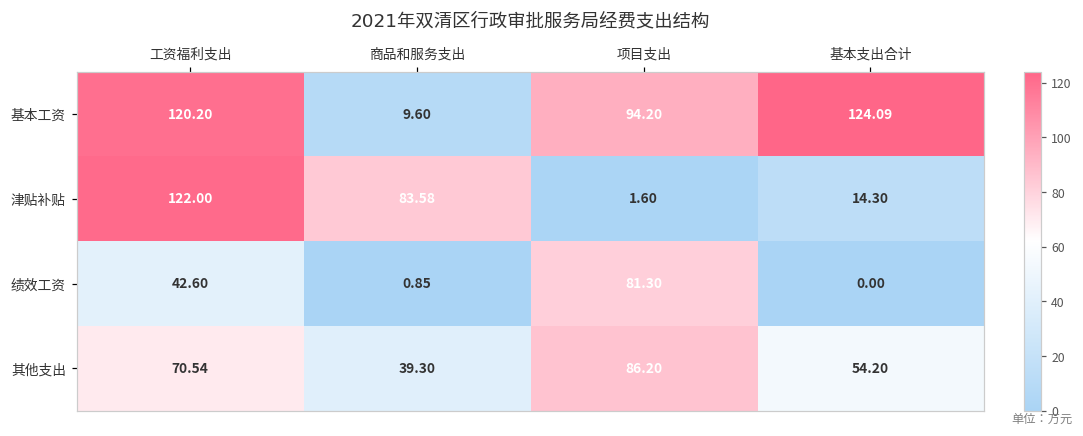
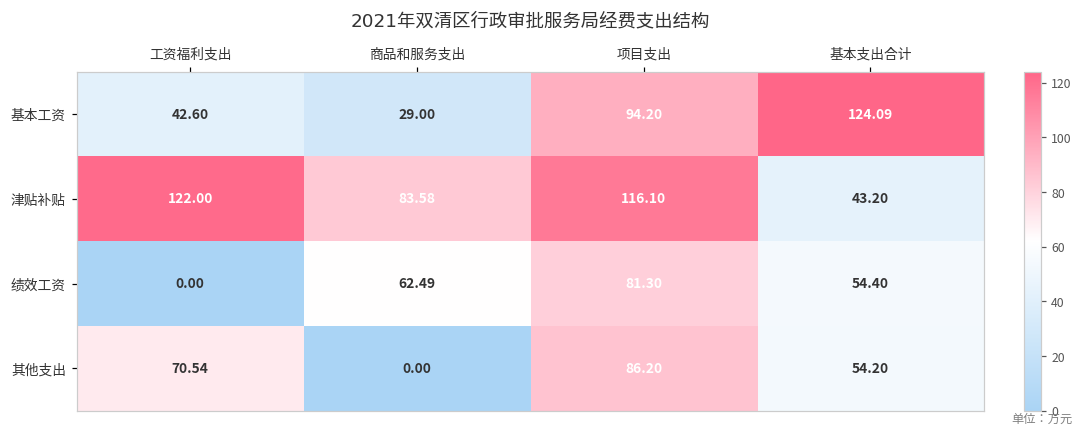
基本工资, 工资福利支出: 120.20 -> 42.60
基本工资, 商品和服务支出: 9.60 -> 29.00
津贴补贴, 项目支出: 1.60 -> 116.10
津贴补贴, 基本支出合计: 14.30 -> 43.20
绩效工资, 工资福利支出: 42.60 -> 0.00
绩效工资, 商品和服务支出: 0.85 -> 62.49
绩效工资, 基本支出合计: 0.00 -> 54.40
其他支出, 商品和服务支出: 39.30 -> 0.00
